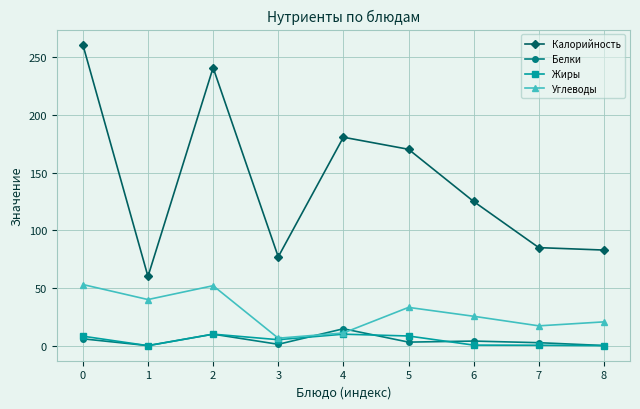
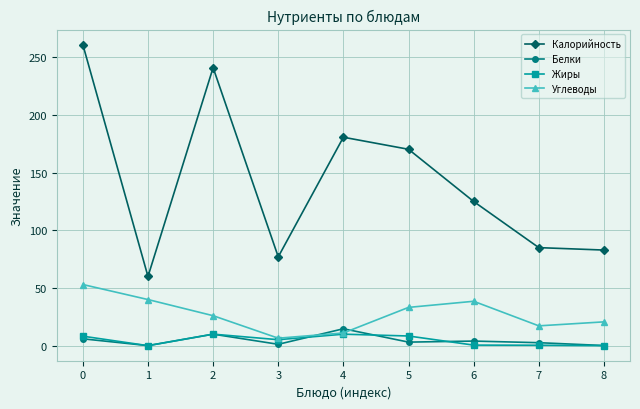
Углеводы, 2: 52 -> 26
Углеводы, 6: 26 -> 39
